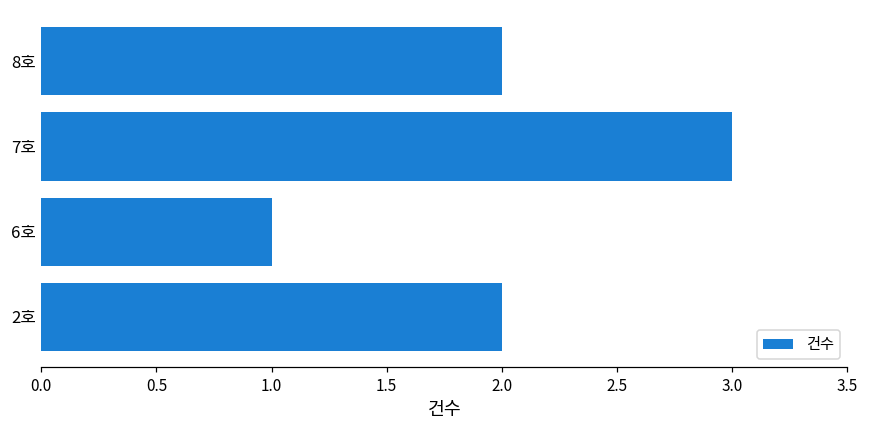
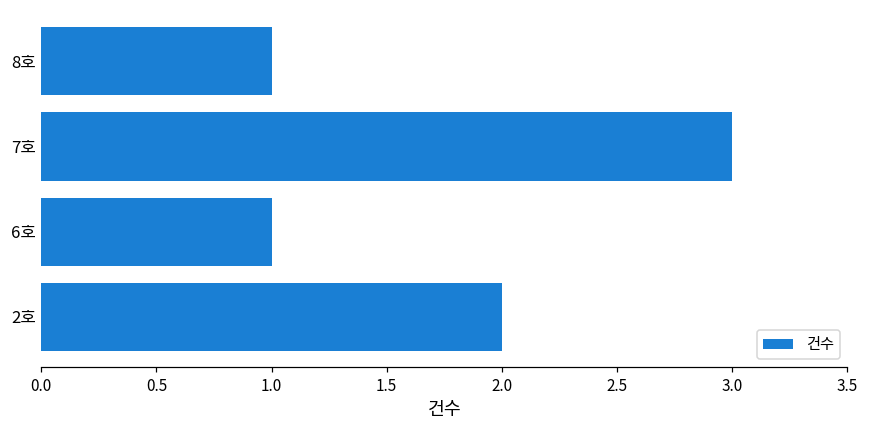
8호: 2 -> 1
